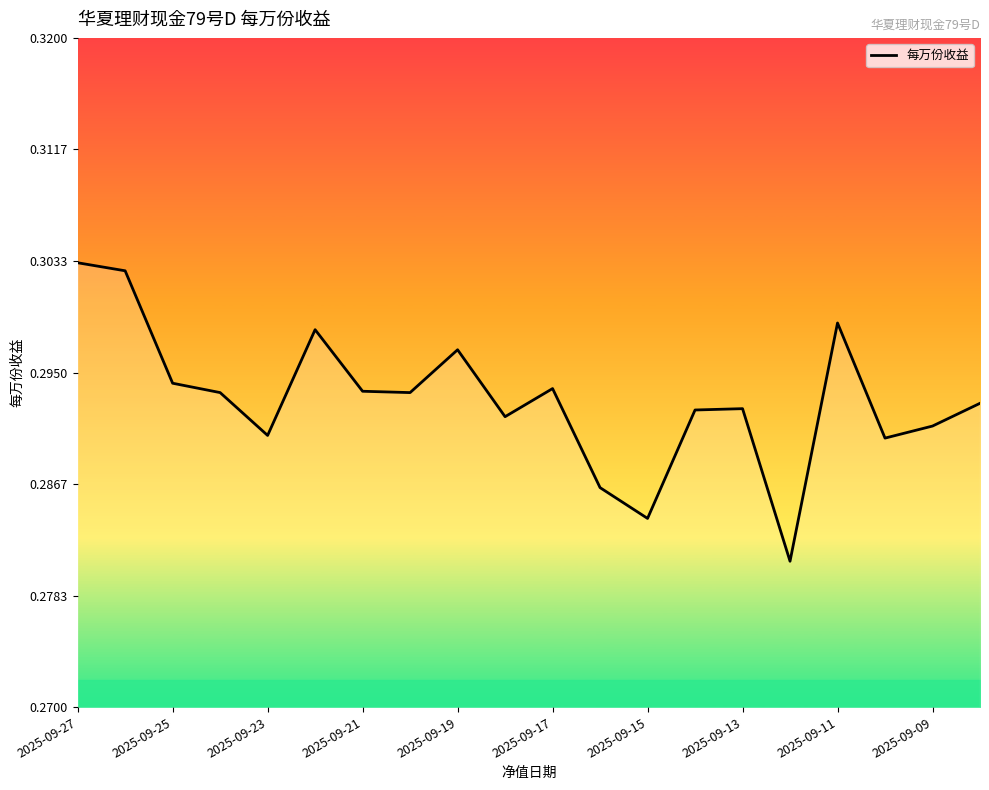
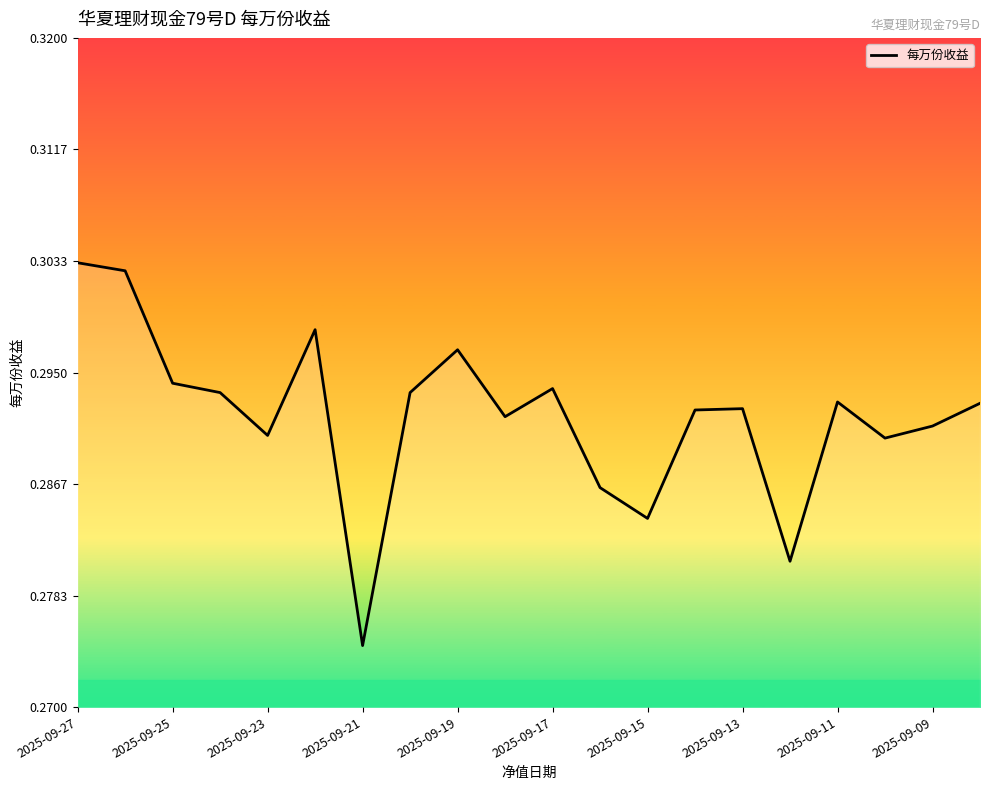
每万份收益, 2025-09-21: 0.2936 -> 0.2746
每万份收益, 2025-09-11: 0.2987 -> 0.2928
